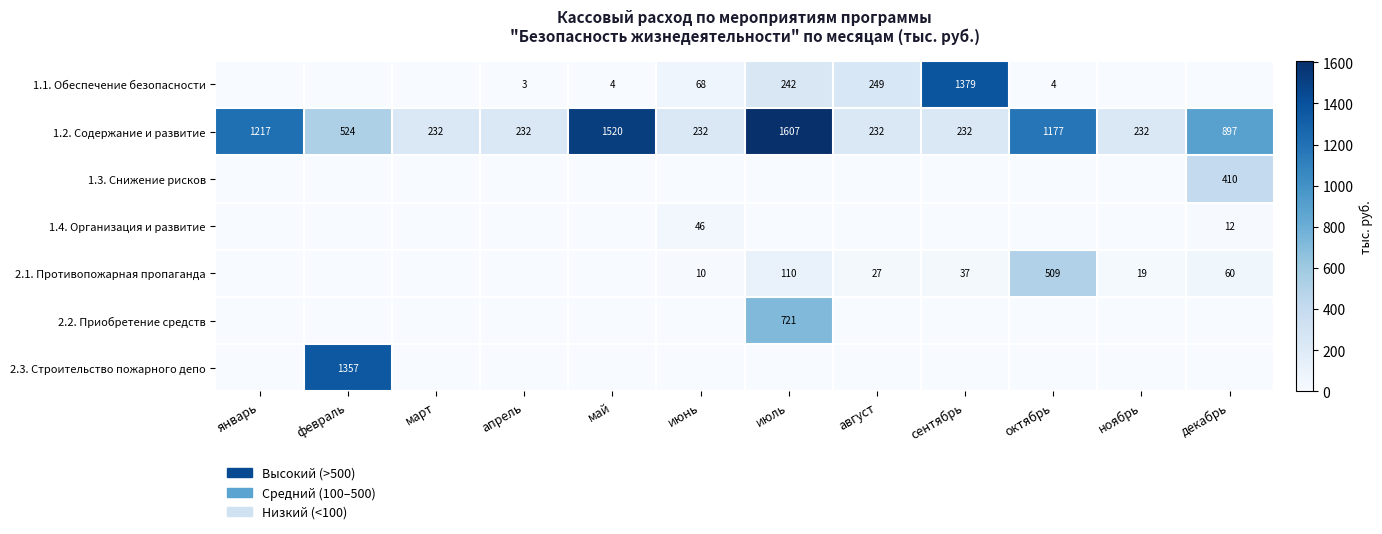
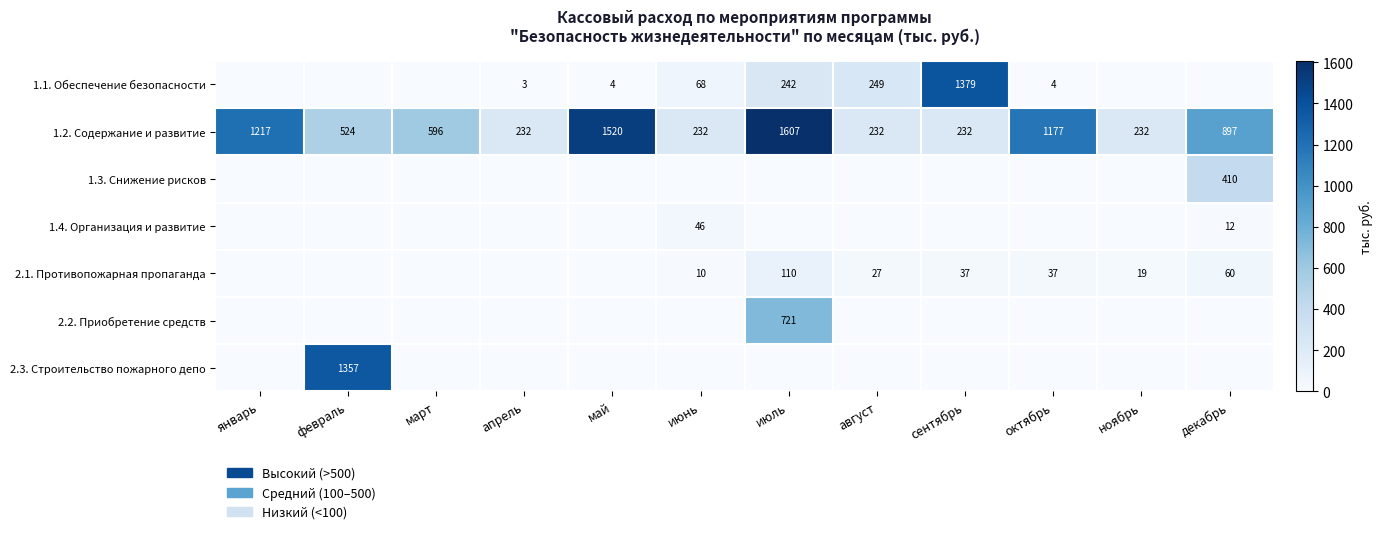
1.2. Содержание и развитие, март: 232 -> 596
2.1. Противопожарная пропаганда, октябрь: 509 -> 37
